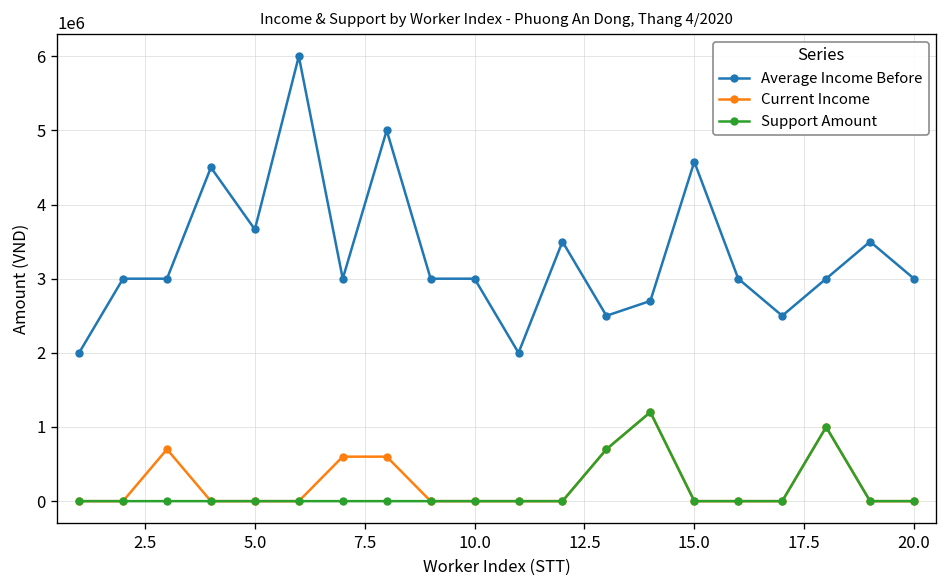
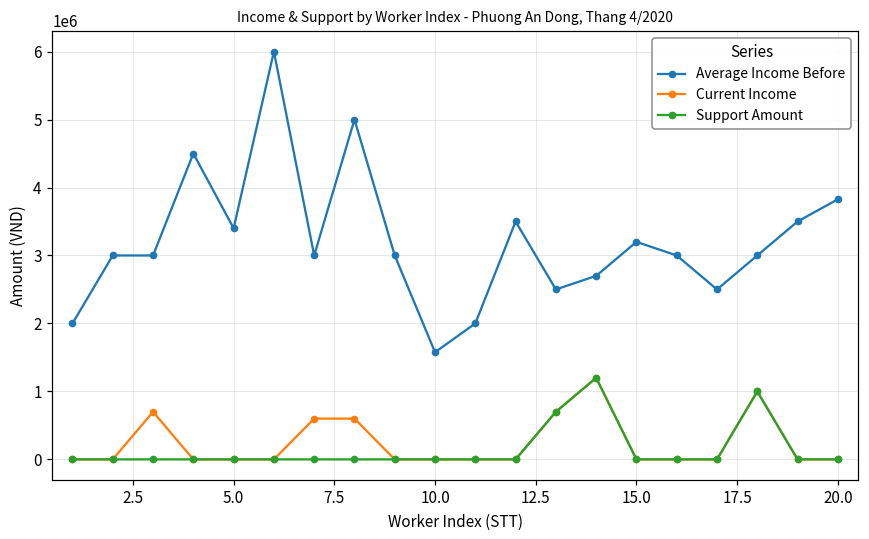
Average Income Before, 5.0: 3700000 -> 3400000
Average Income Before, 10.0: 3000000 -> 1600000
Average Income Before, 15.0: 4600000 -> 3200000
Average Income Before, 20.0: 3000000 -> 3800000
